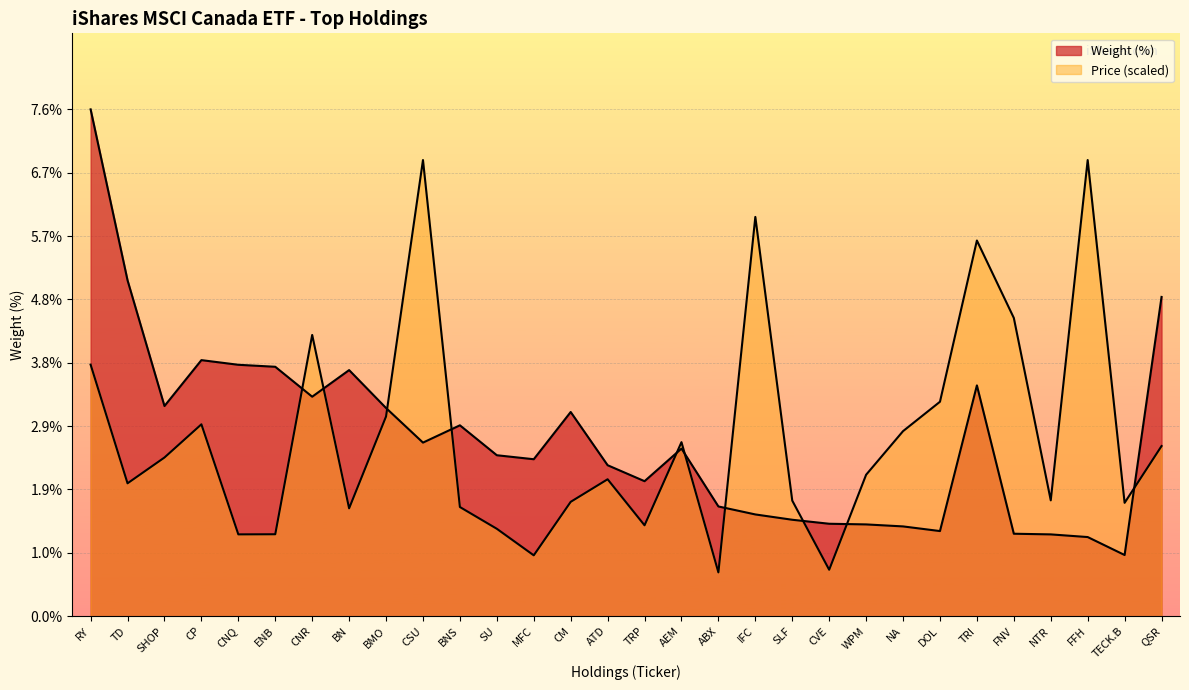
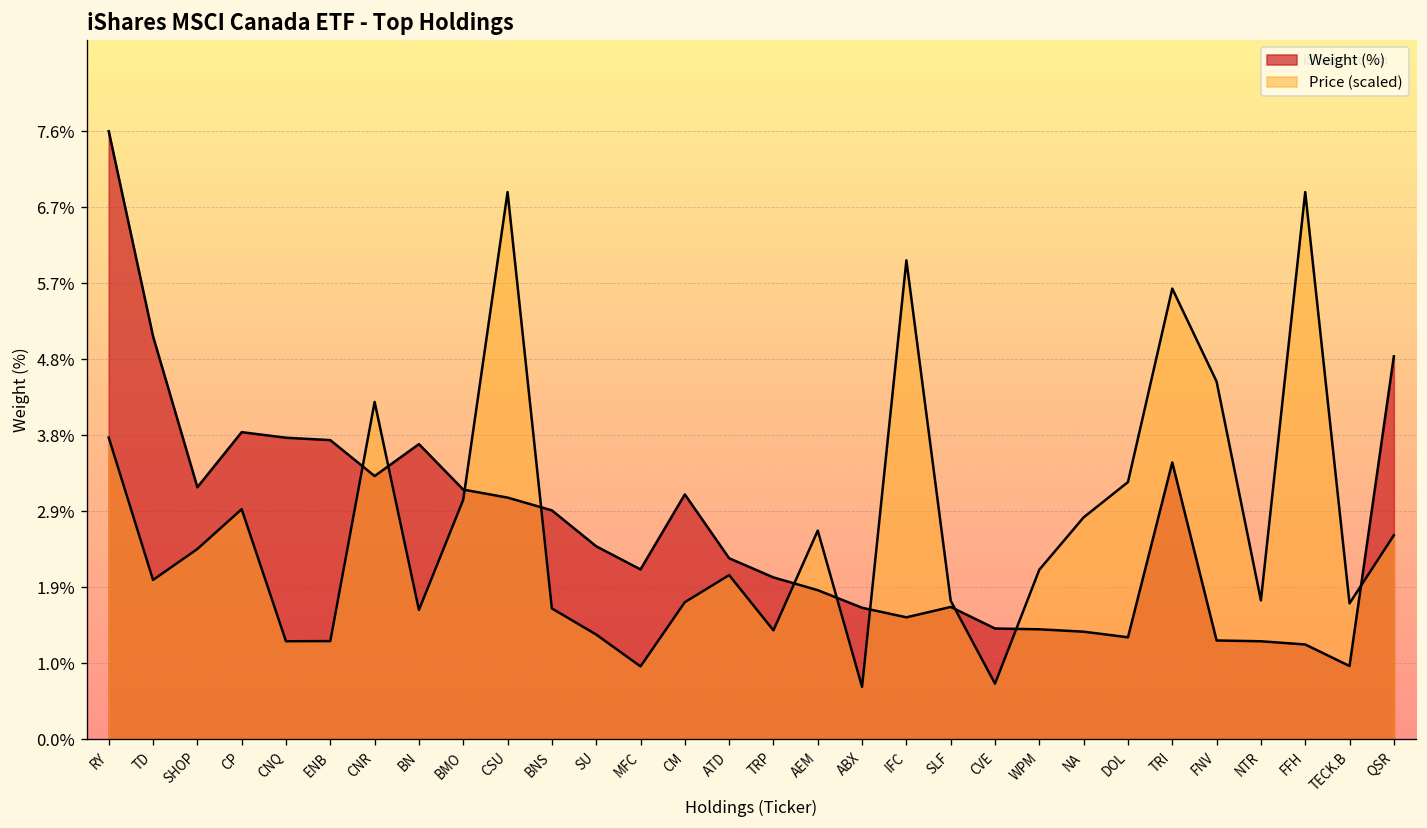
Weight (%), CSU: 2.6% -> 3.0%
Weight (%), MFC: 2.4% -> 2.1%
Weight (%), AEM: 2.5% -> 1.9%
Weight (%), SLF: 1.5% -> 1.7%
